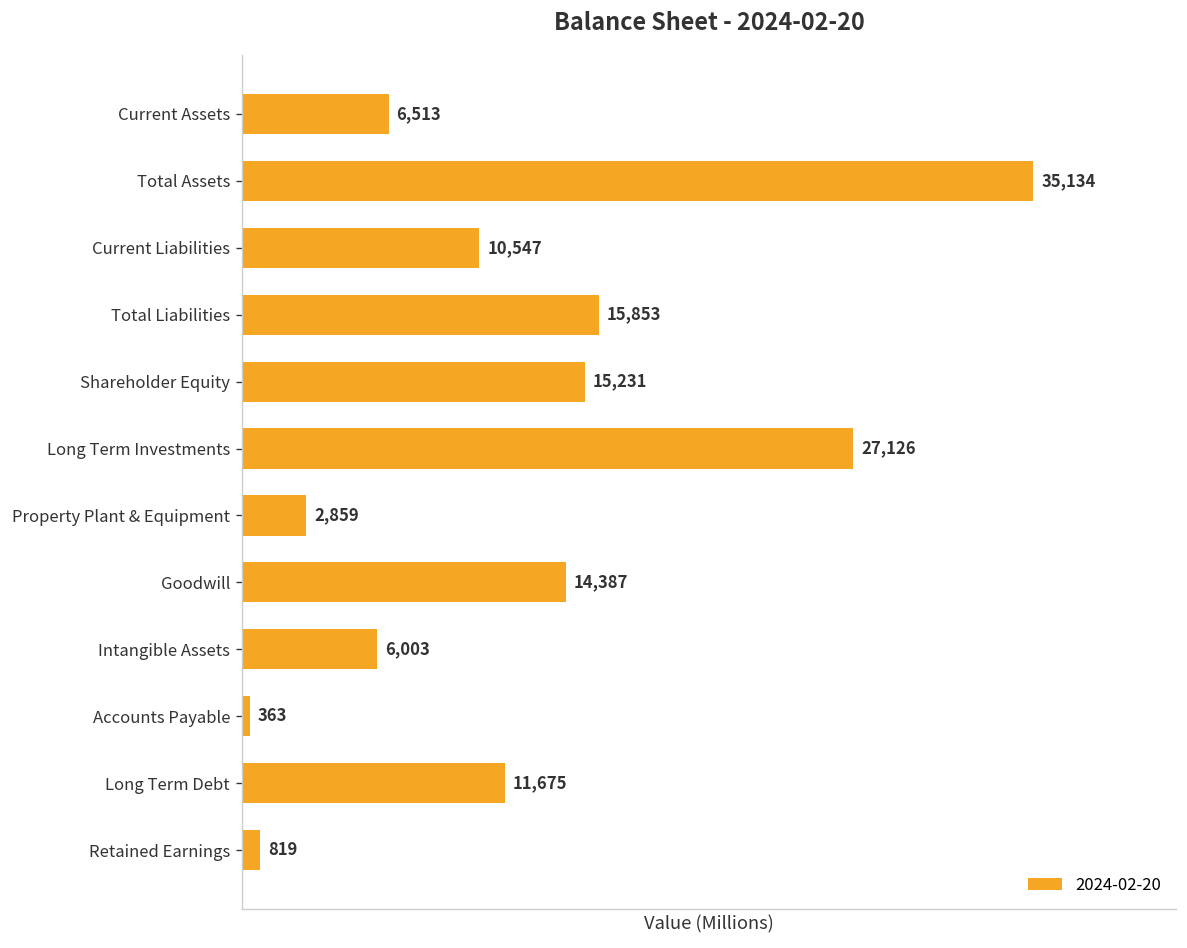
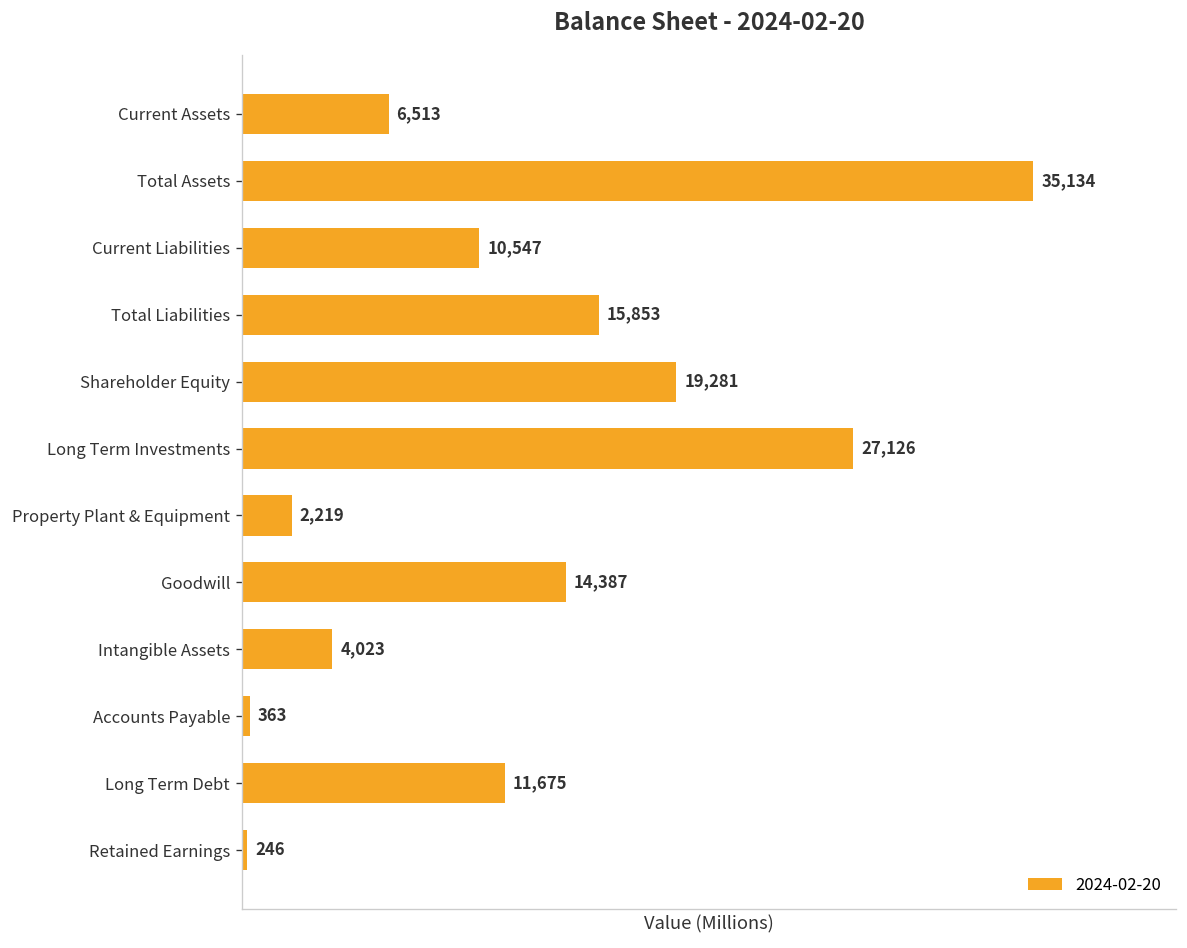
Shareholder Equity: 15,231 -> 19,281
Property Plant & Equipment: 2,859 -> 2,219
Intangible Assets: 6,003 -> 4,023
Retained Earnings: 819 -> 246
